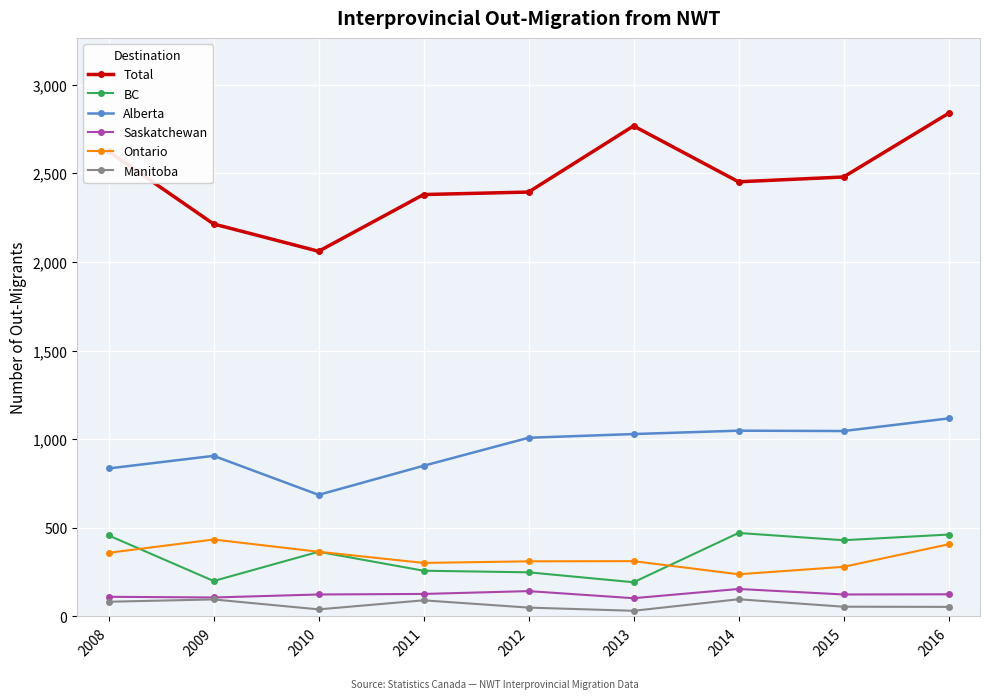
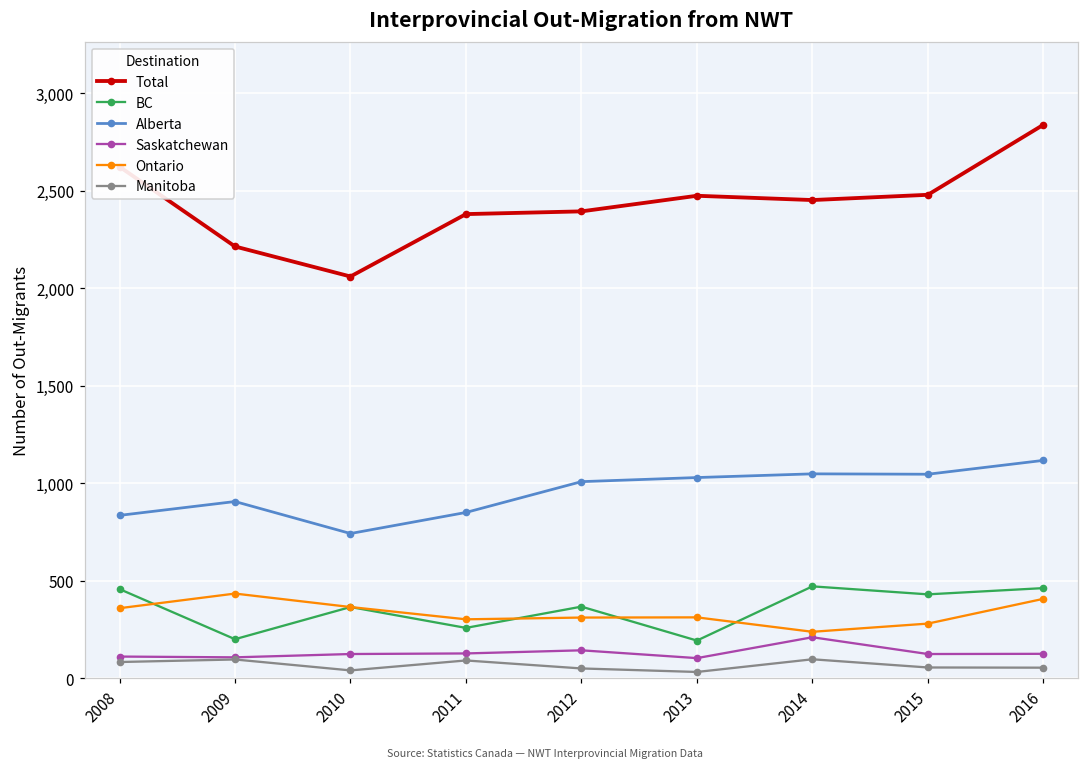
Alberta, 2010: 690 -> 740
BC, 2012: 250 -> 370
Total, 2013: 2,770 -> 2,470
Saskatchewan, 2014: 160 -> 210
